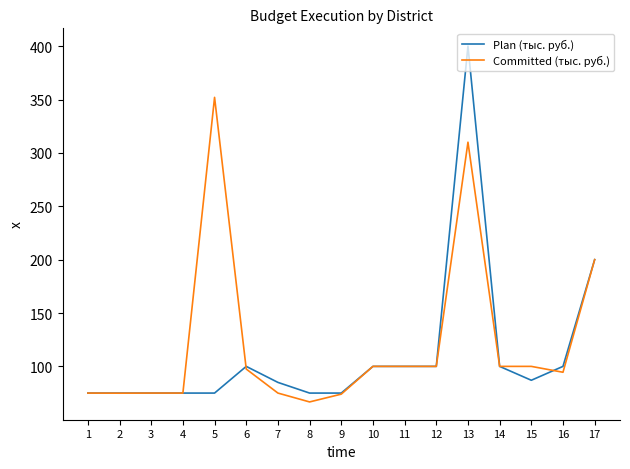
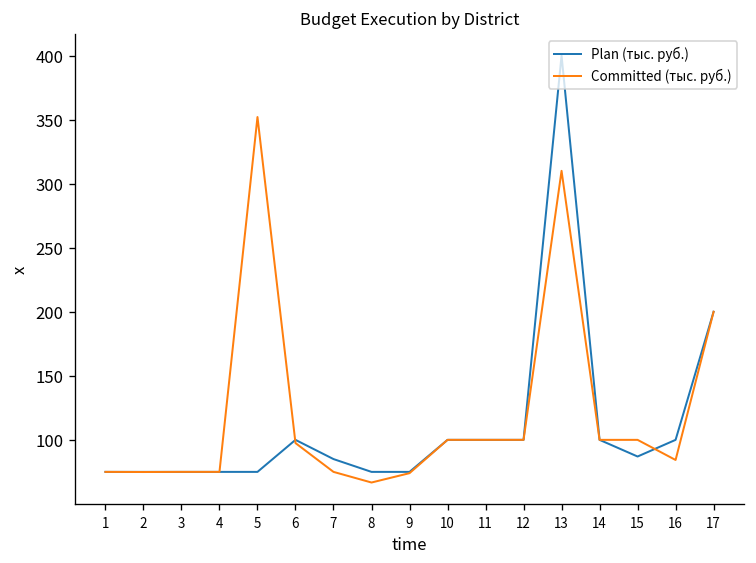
Committed (тыс. руб.), 16: 95 -> 84
